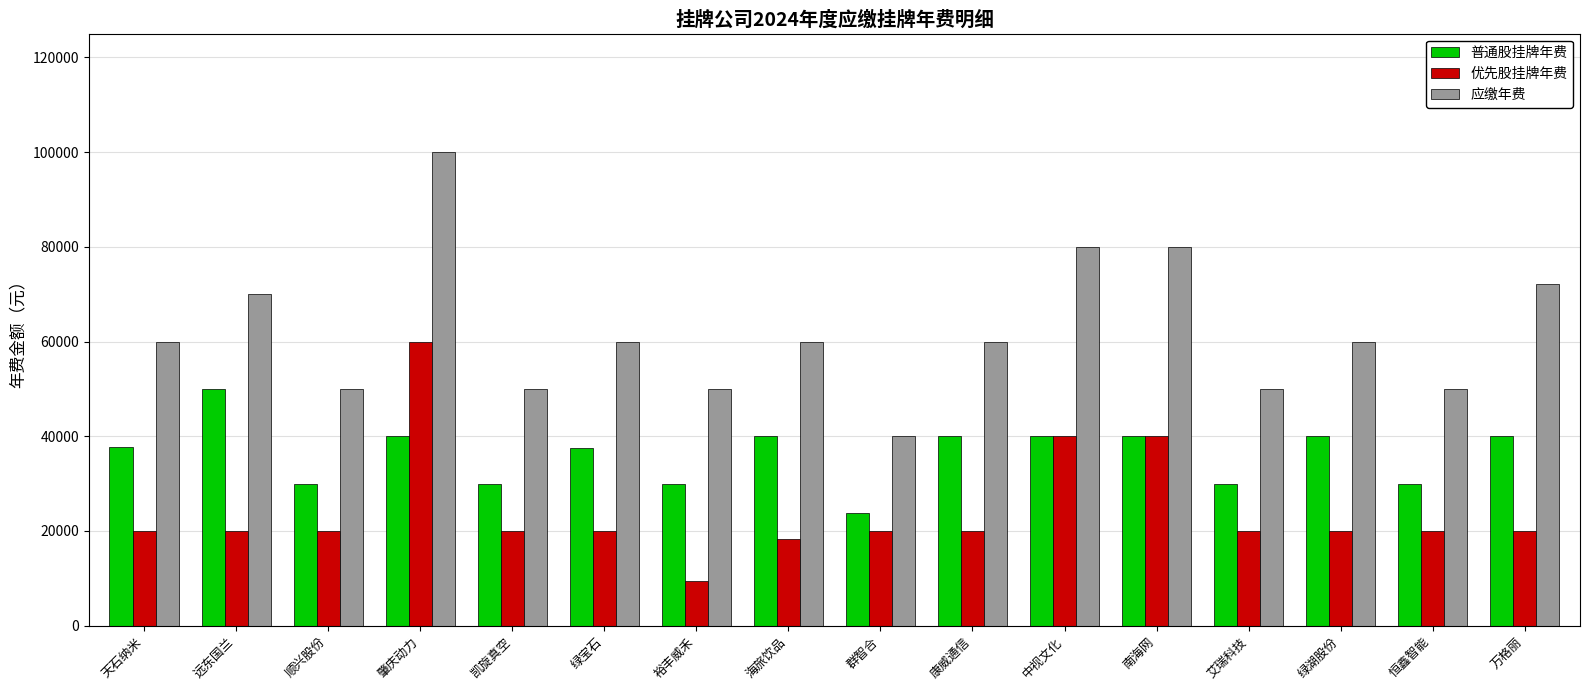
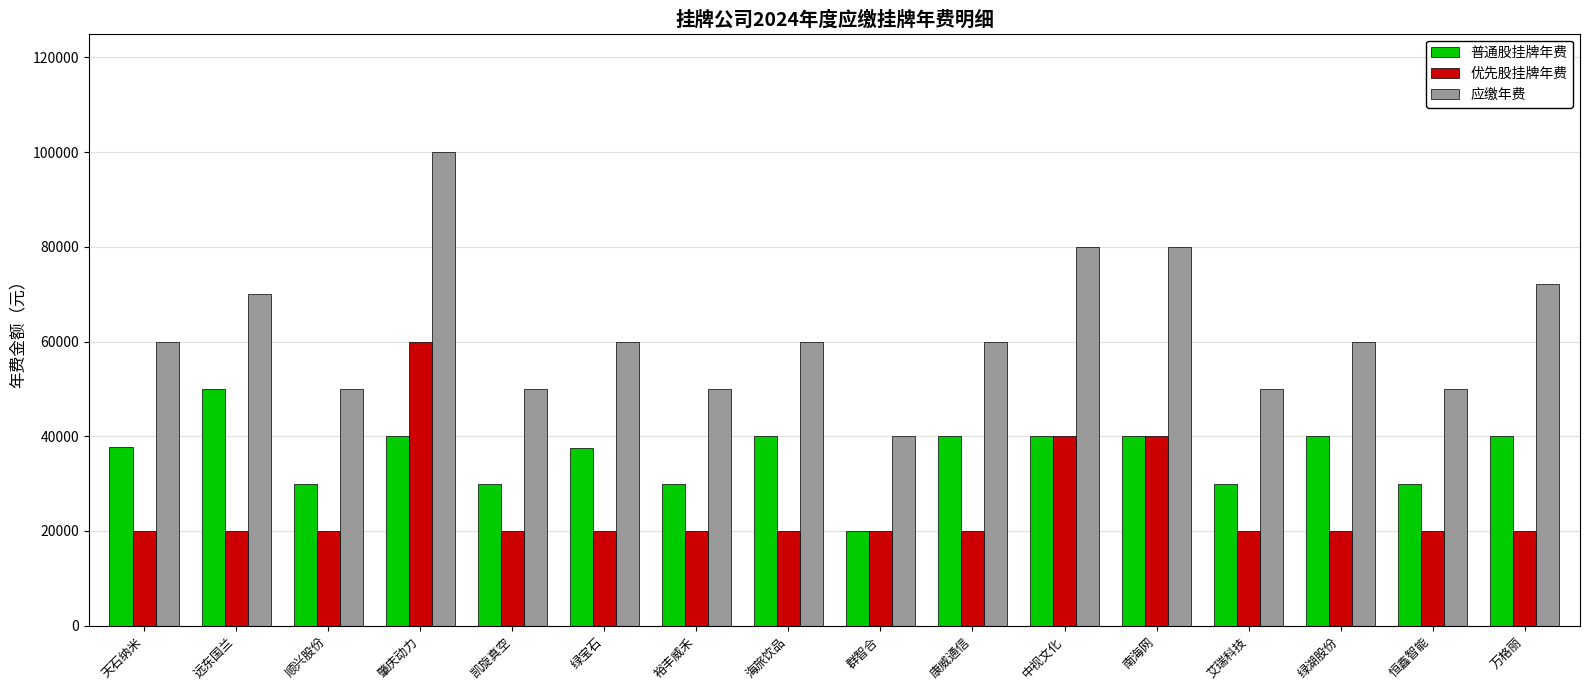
优先股挂牌年费, 裕丰威禾: 9000 -> 20000
优先股挂牌年费, 海旅饮品: 18000 -> 20000
普通股挂牌年费, 群智合: 24000 -> 20000
